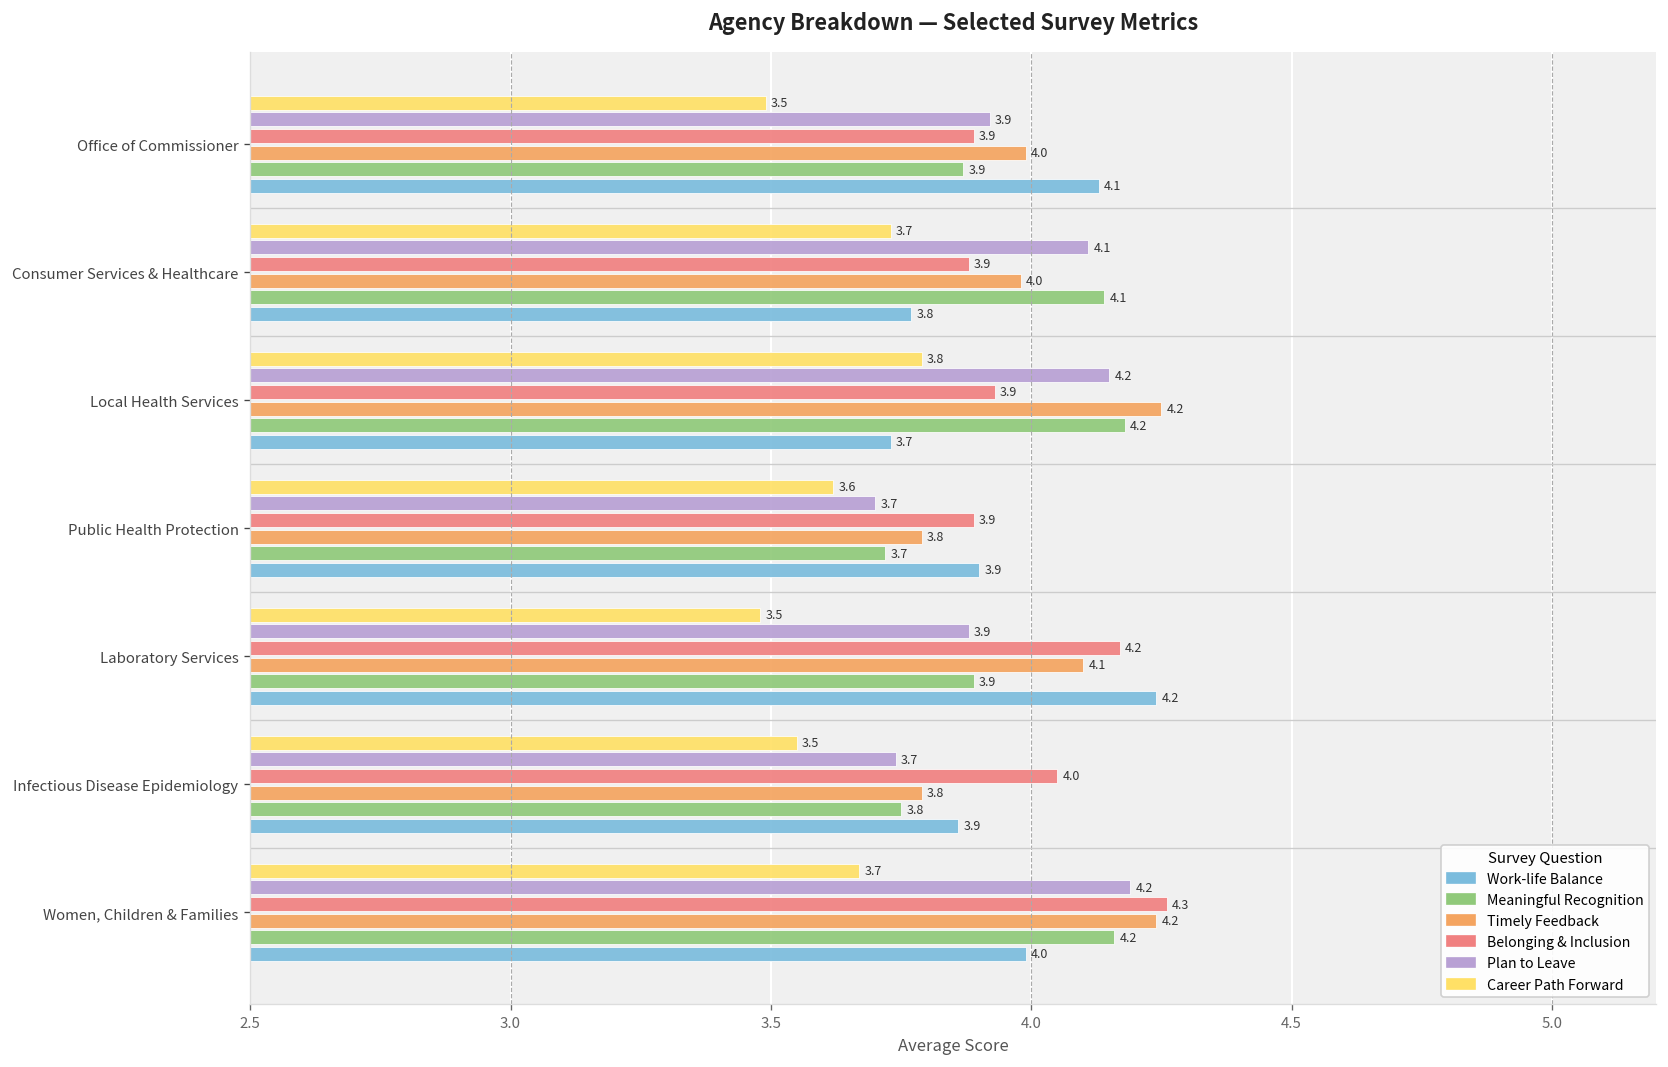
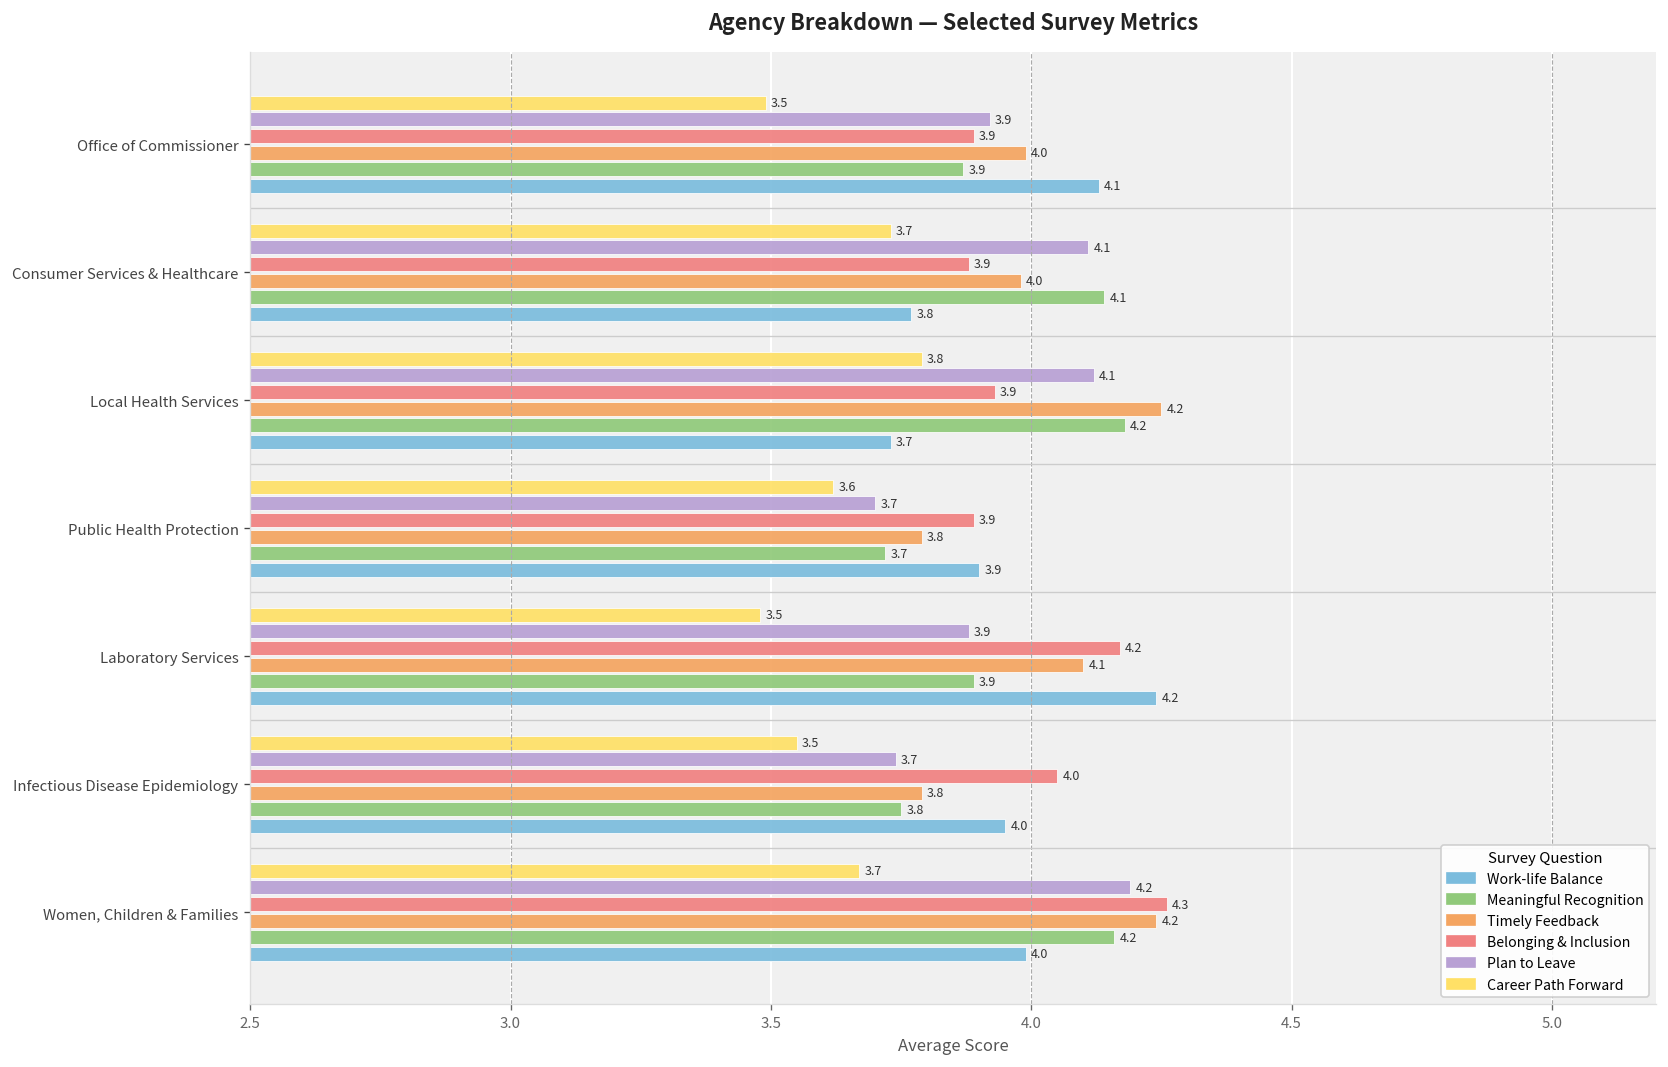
Plan to Leave, Local Health Services: 4.2 -> 4.1
Work-life Balance, Infectious Disease Epidemiology: 3.9 -> 4.0
